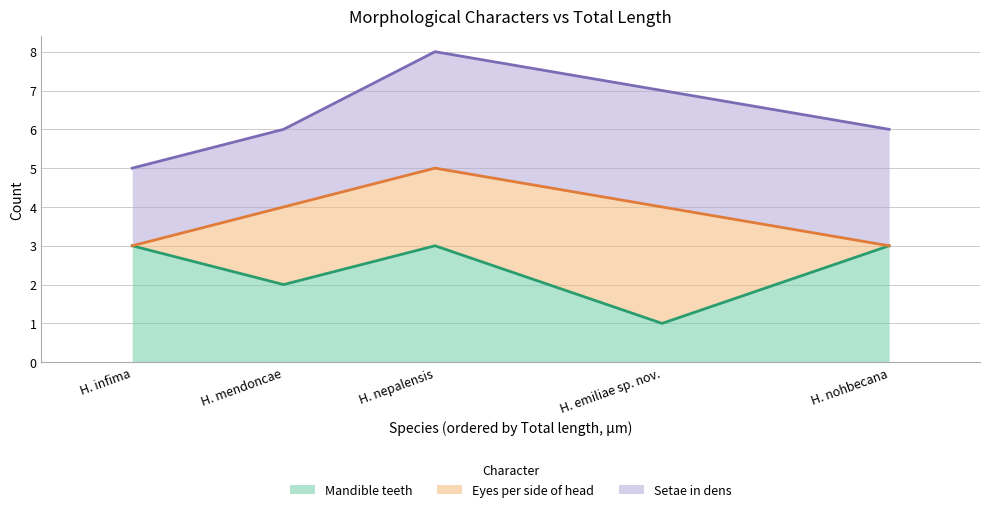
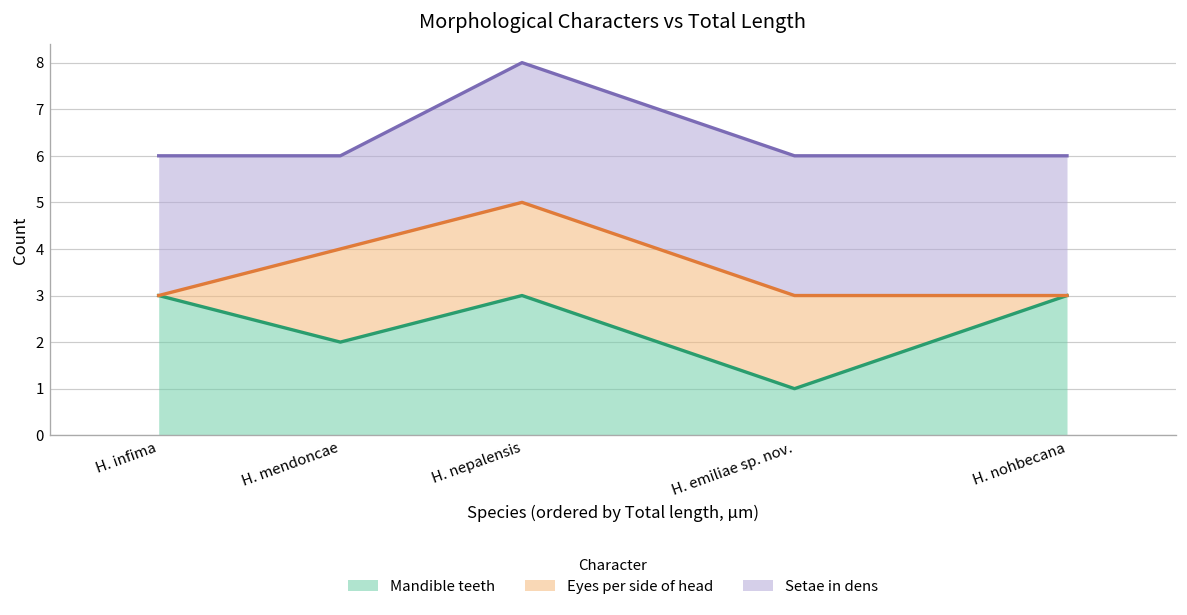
Setae in dens, H. infima: 2 -> 3
Eyes per side of head, H. emiliae sp. nov.: 3 -> 2
